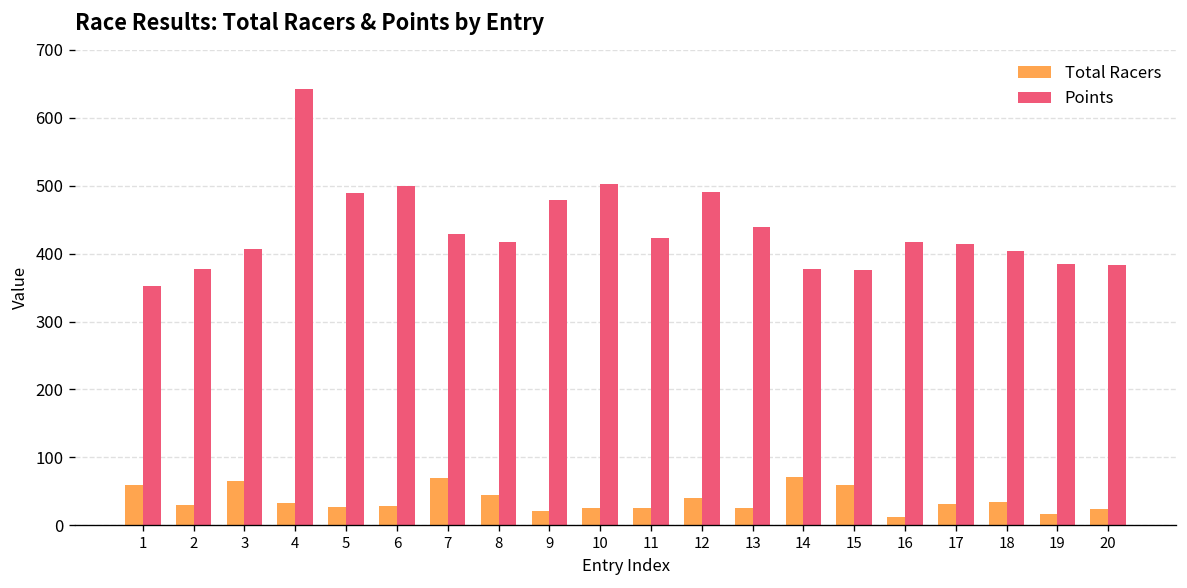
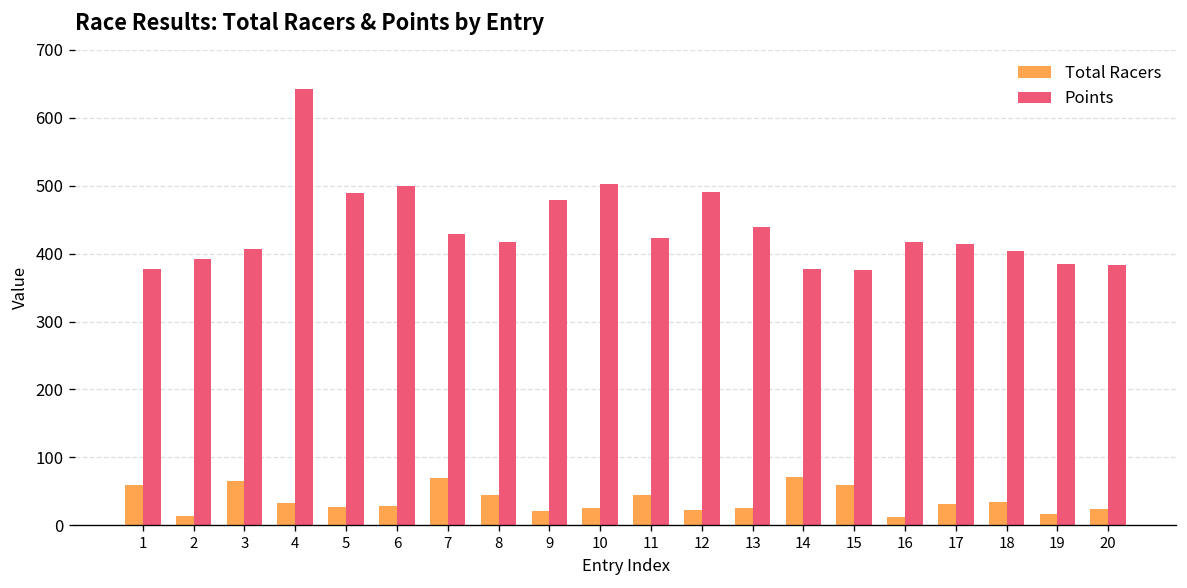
Points, 1: 350 -> 380
Total Racers, 2: 30 -> 10
Points, 2: 380 -> 390
Total Racers, 11: 30 -> 40
Total Racers, 12: 40 -> 20
